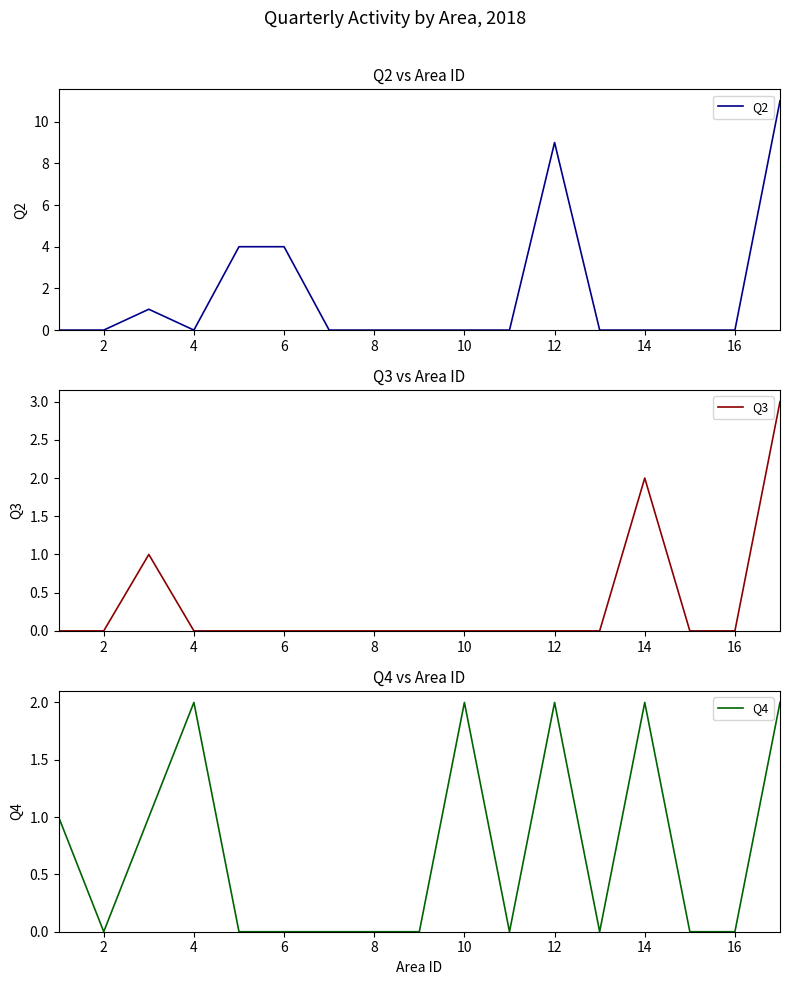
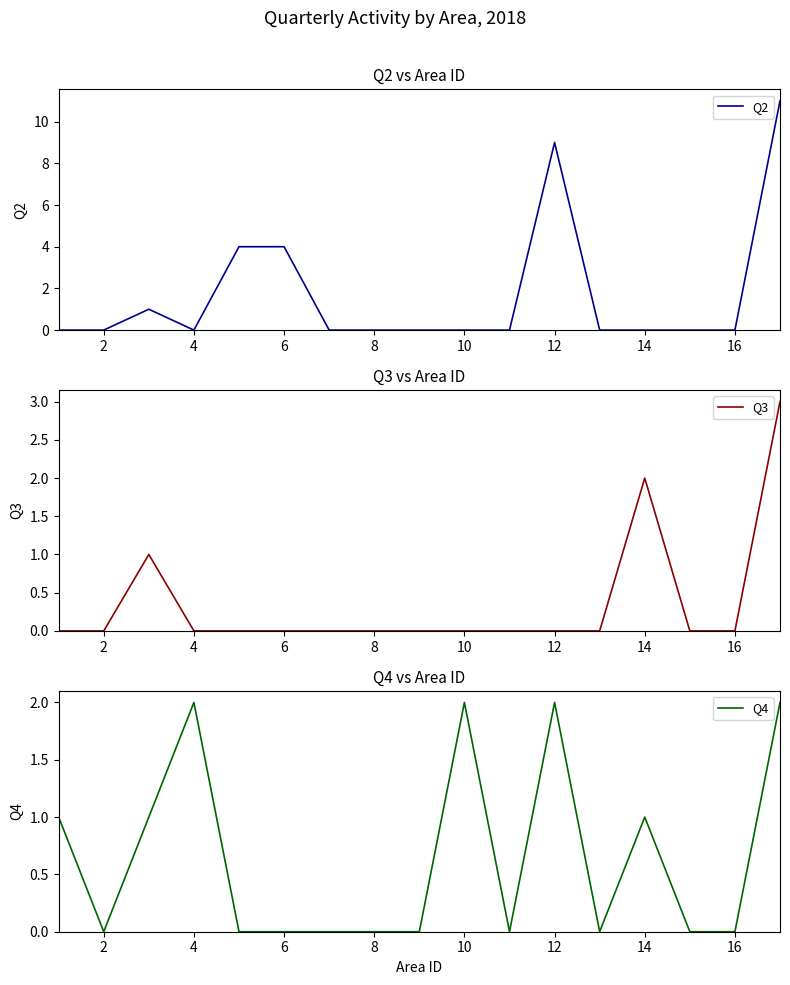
Q4 vs Area ID, 14: 2 -> 1
